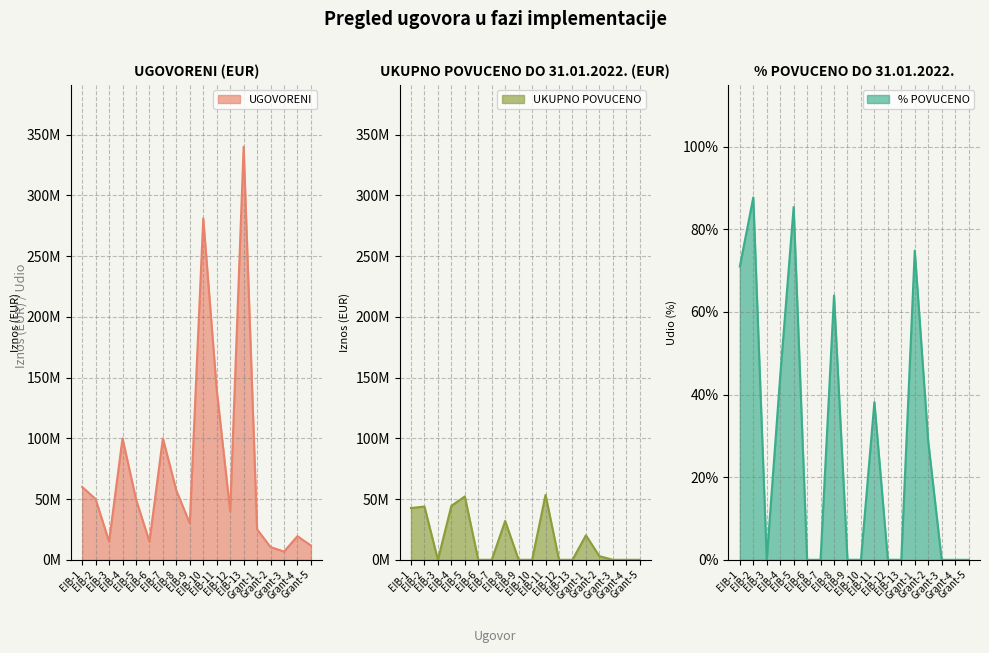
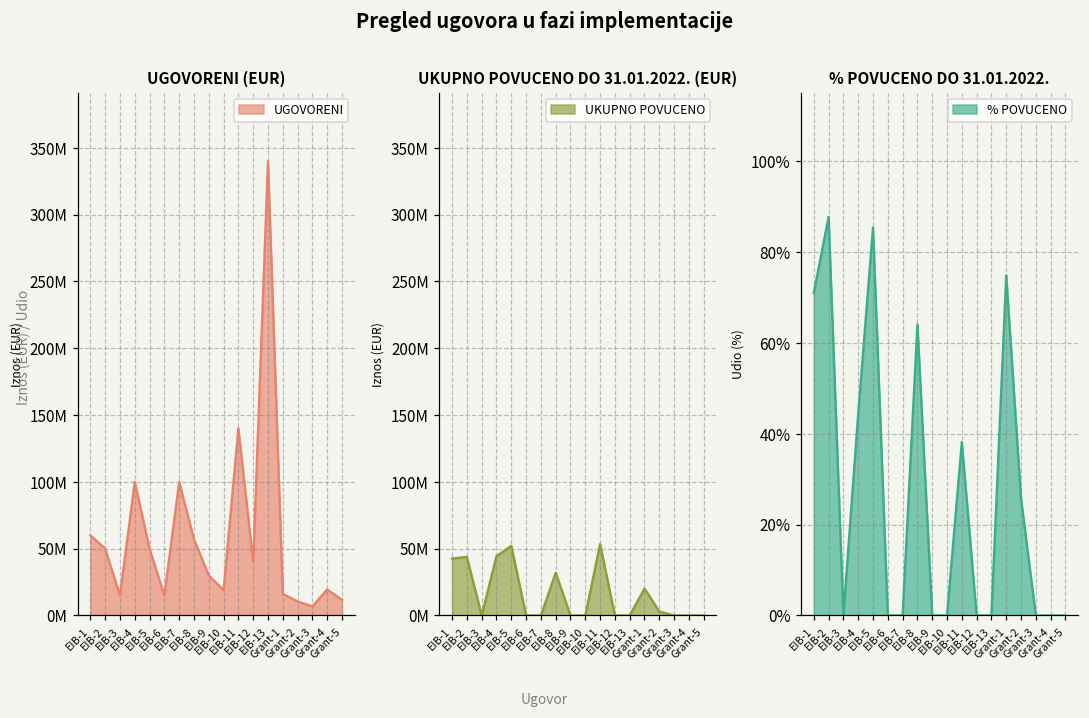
UGOVORENI (EUR), EIB-10: 281000000 -> 19000000
UGOVORENI (EUR), Grant-1: 25000000 -> 16000000
% POVUCENO DO 31.01.2022., Grant-2: 29% -> 26%
